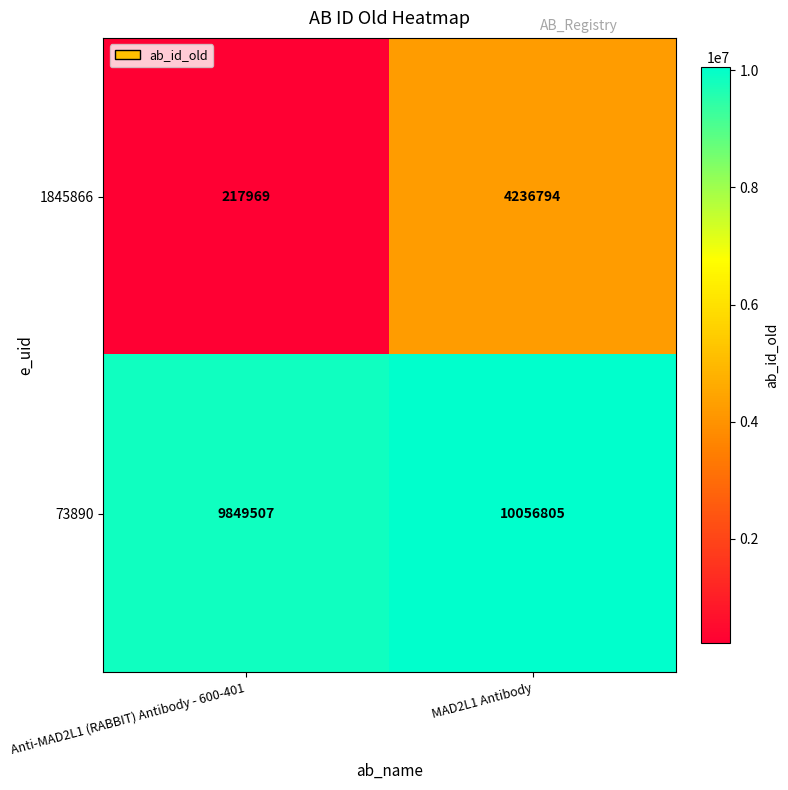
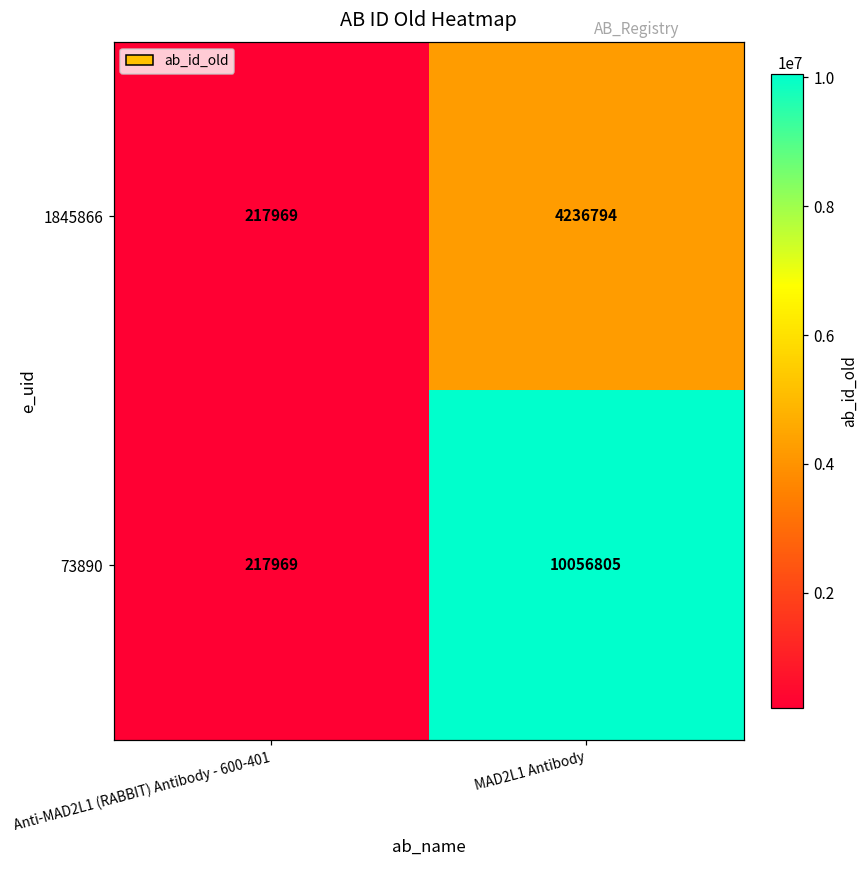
73890, Anti-MAD2L1 (RABBIT) Antibody - 600-401: 9849507 -> 217969
